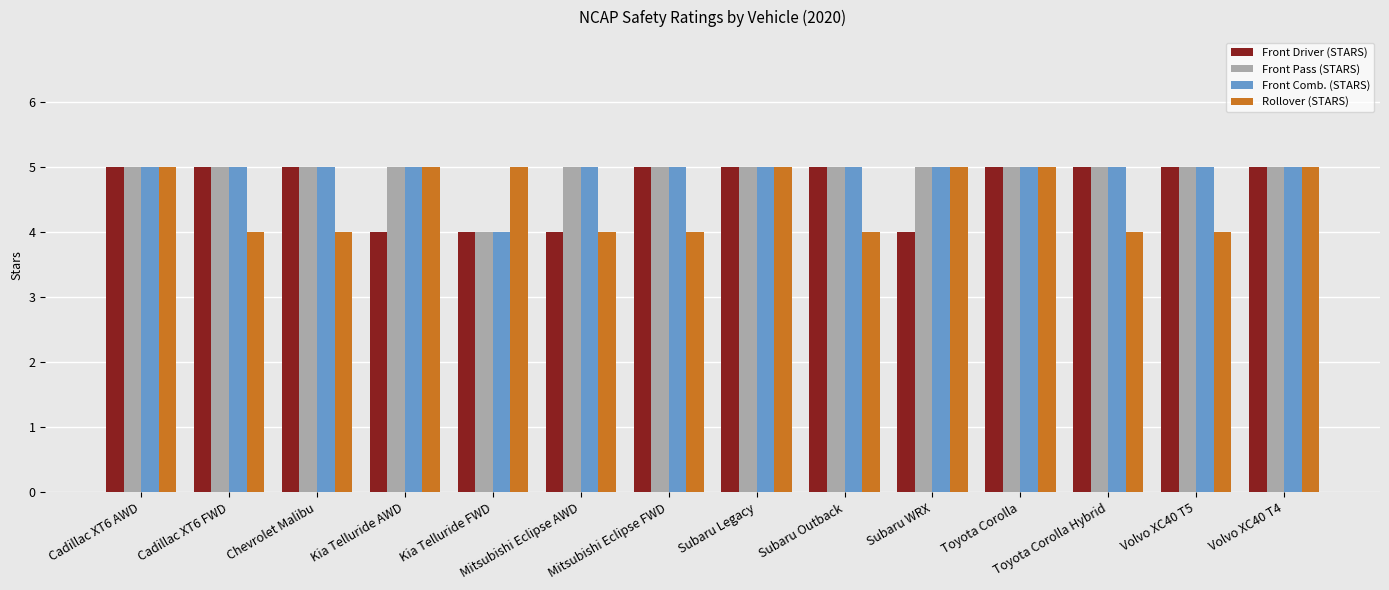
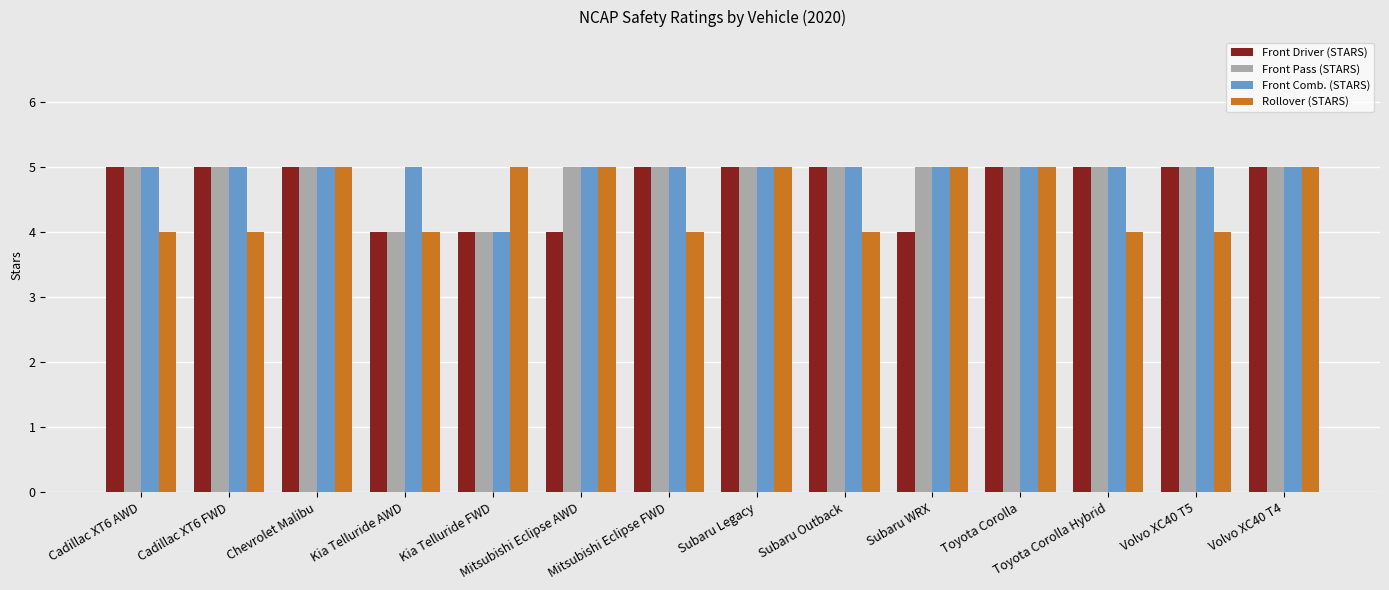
Rollover (STARS), Cadillac XT6 AWD: 5 -> 4
Rollover (STARS), Chevrolet Malibu: 4 -> 5
Front Pass (STARS), Kia Telluride AWD: 5 -> 4
Rollover (STARS), Kia Telluride AWD: 5 -> 4
Rollover (STARS), Mitsubishi Eclipse AWD: 4 -> 5
